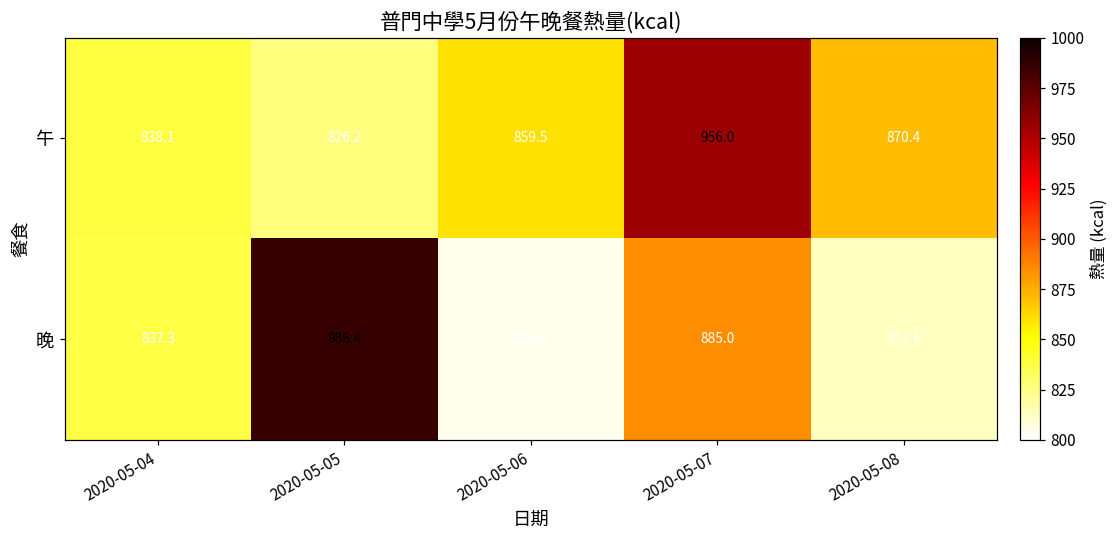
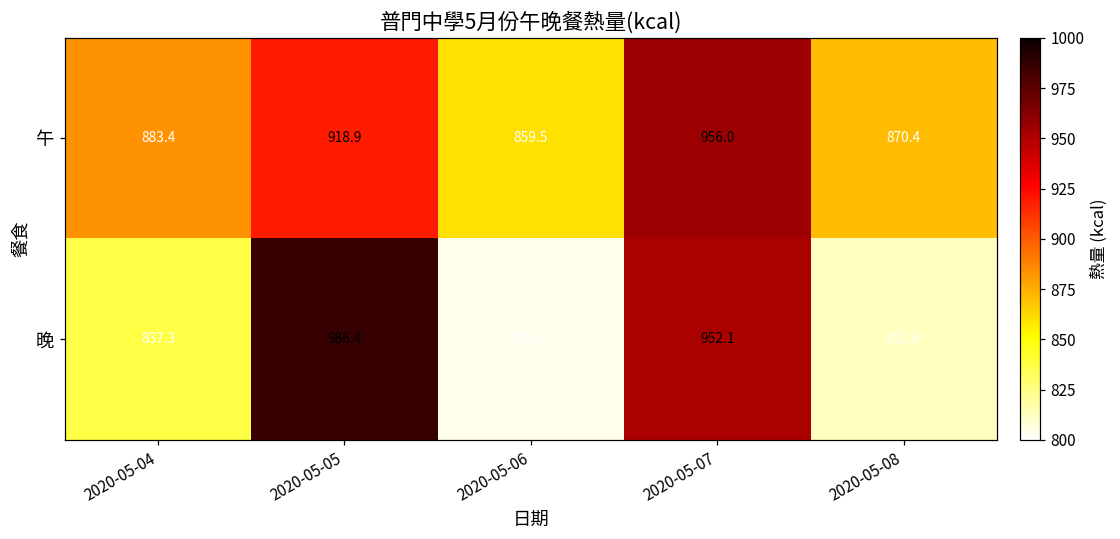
午, 2020-05-04: 838.1 -> 883.4
午, 2020-05-05: 826.2 -> 918.9
晚, 2020-05-07: 885.0 -> 952.1
